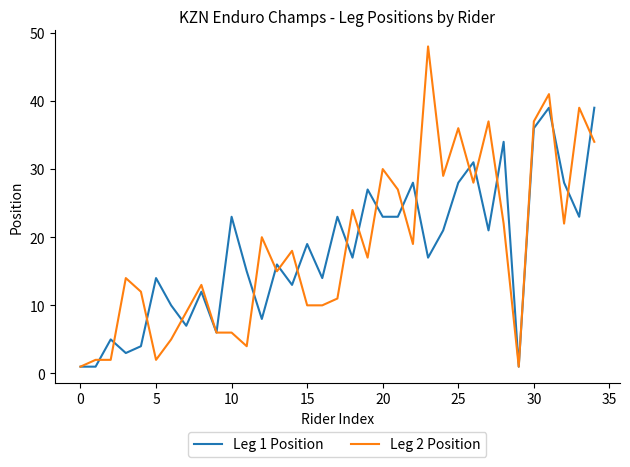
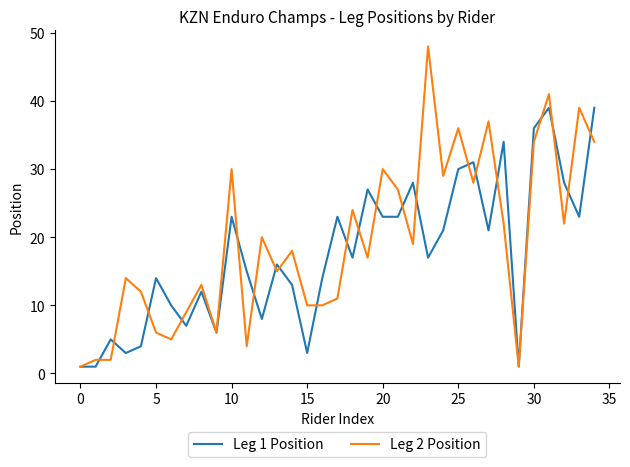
Leg 2 Position, 5: 2 -> 6
Leg 2 Position, 10: 6 -> 30
Leg 1 Position, 15: 19 -> 3
Leg 1 Position, 25: 28 -> 30
Leg 2 Position, 30: 37 -> 34
